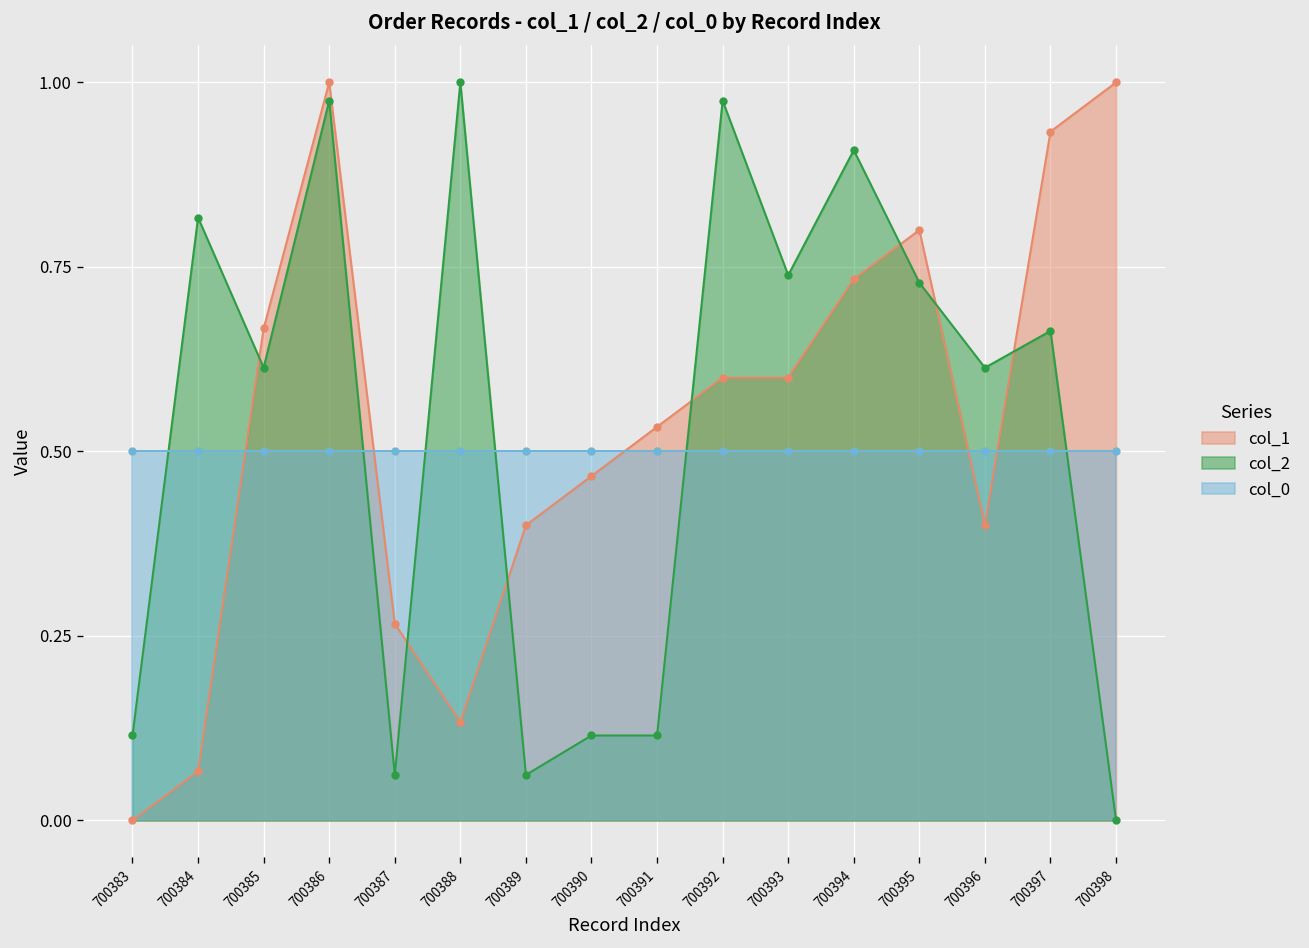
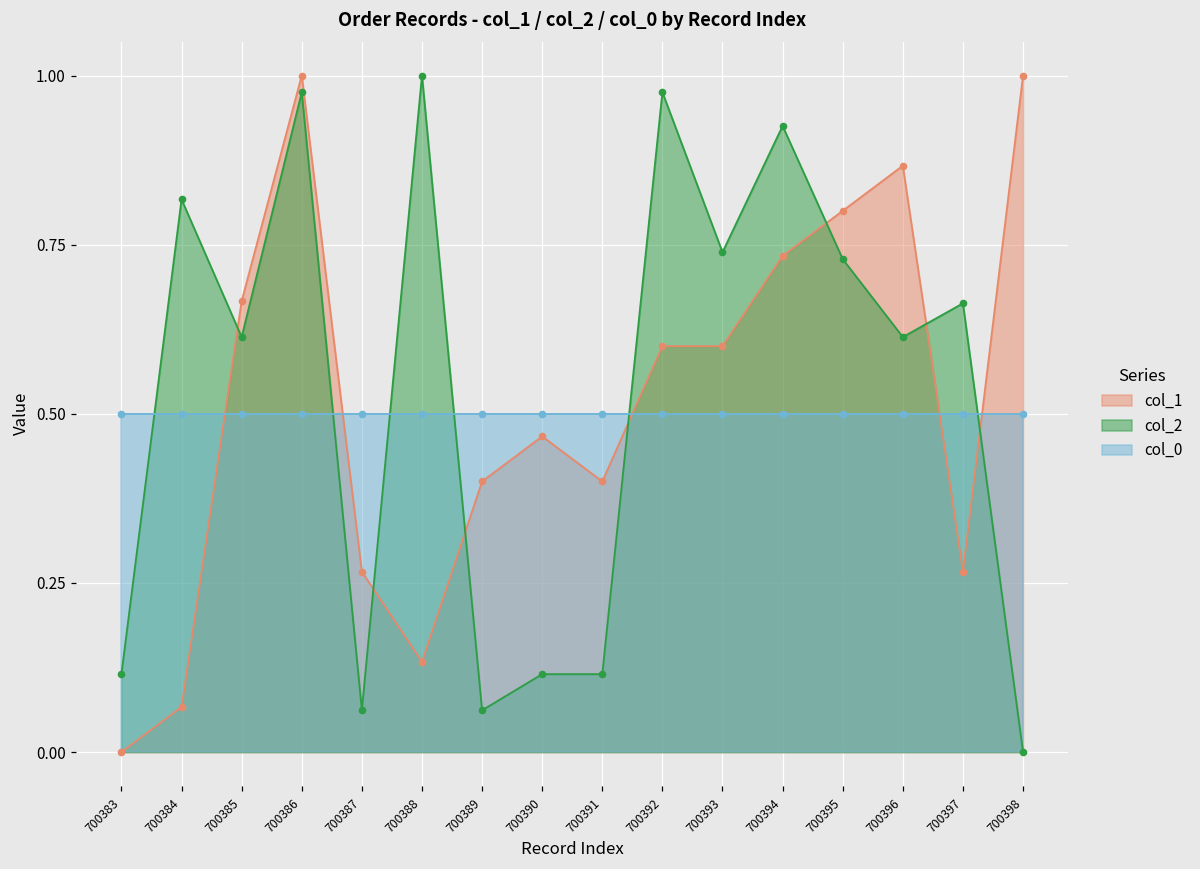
col_1, 700391: 0.53 -> 0.40
col_2, 700394: 0.91 -> 0.93
col_1, 700396: 0.40 -> 0.87
col_1, 700397: 0.93 -> 0.27
